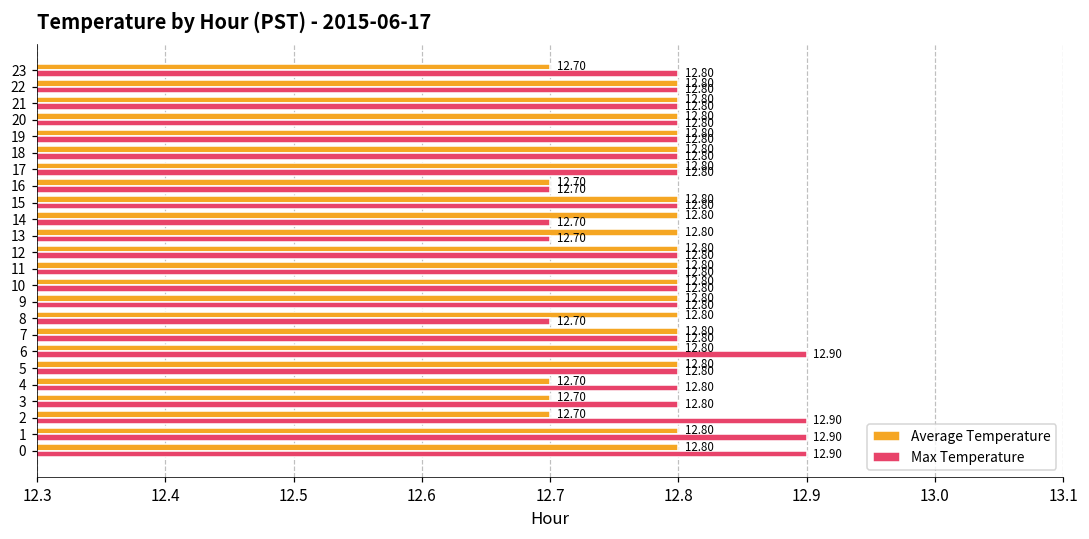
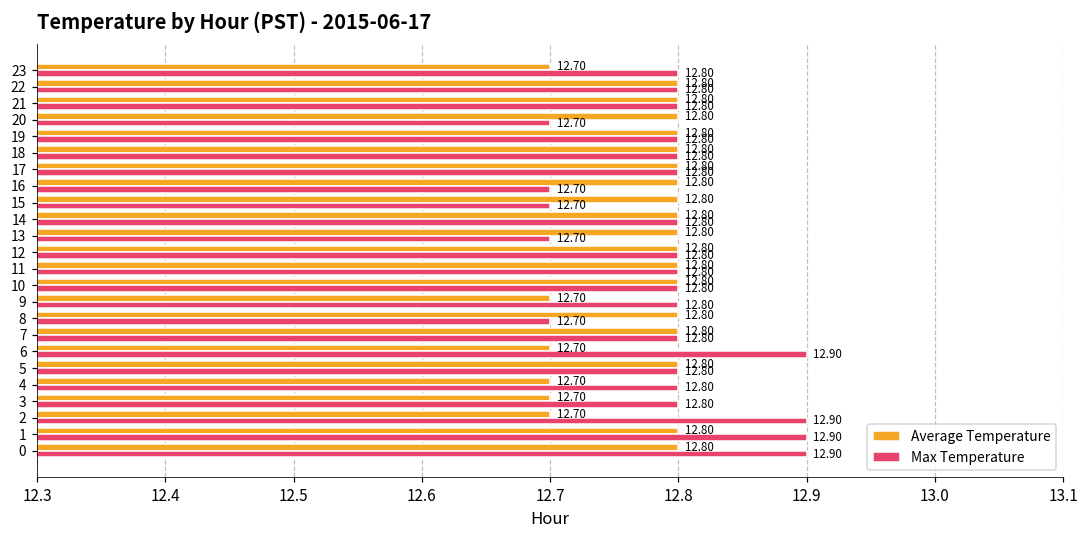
Max Temperature, 20: 12.80 -> 12.70
Average Temperature, 16: 12.70 -> 12.80
Max Temperature, 15: 12.80 -> 12.70
Max Temperature, 14: 12.70 -> 12.80
Average Temperature, 9: 12.80 -> 12.70
Average Temperature, 6: 12.80 -> 12.70
